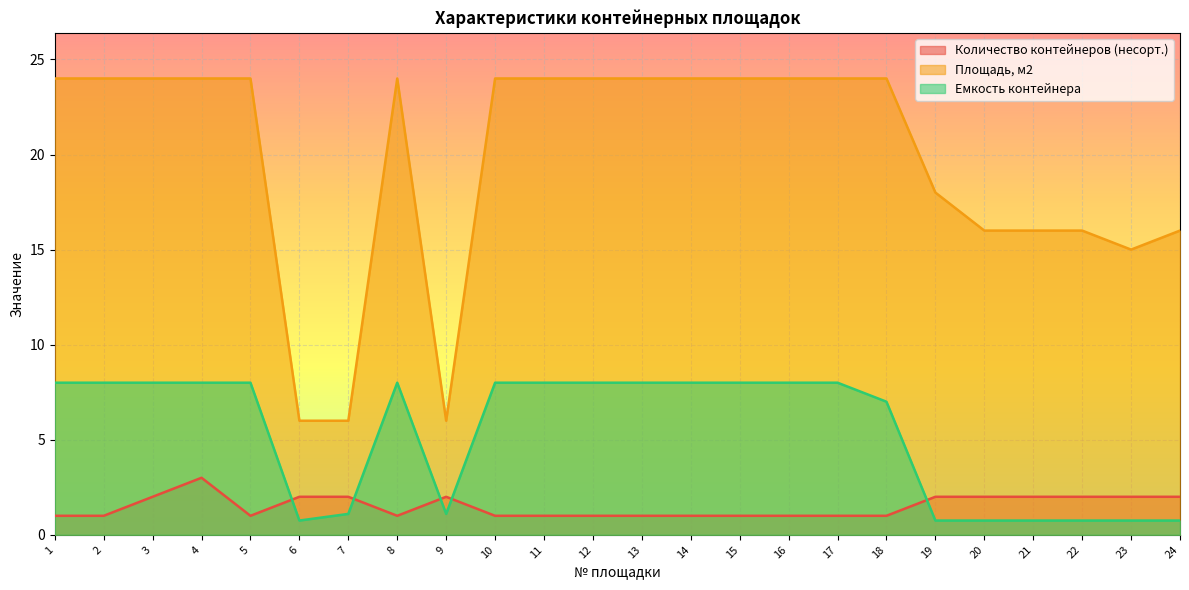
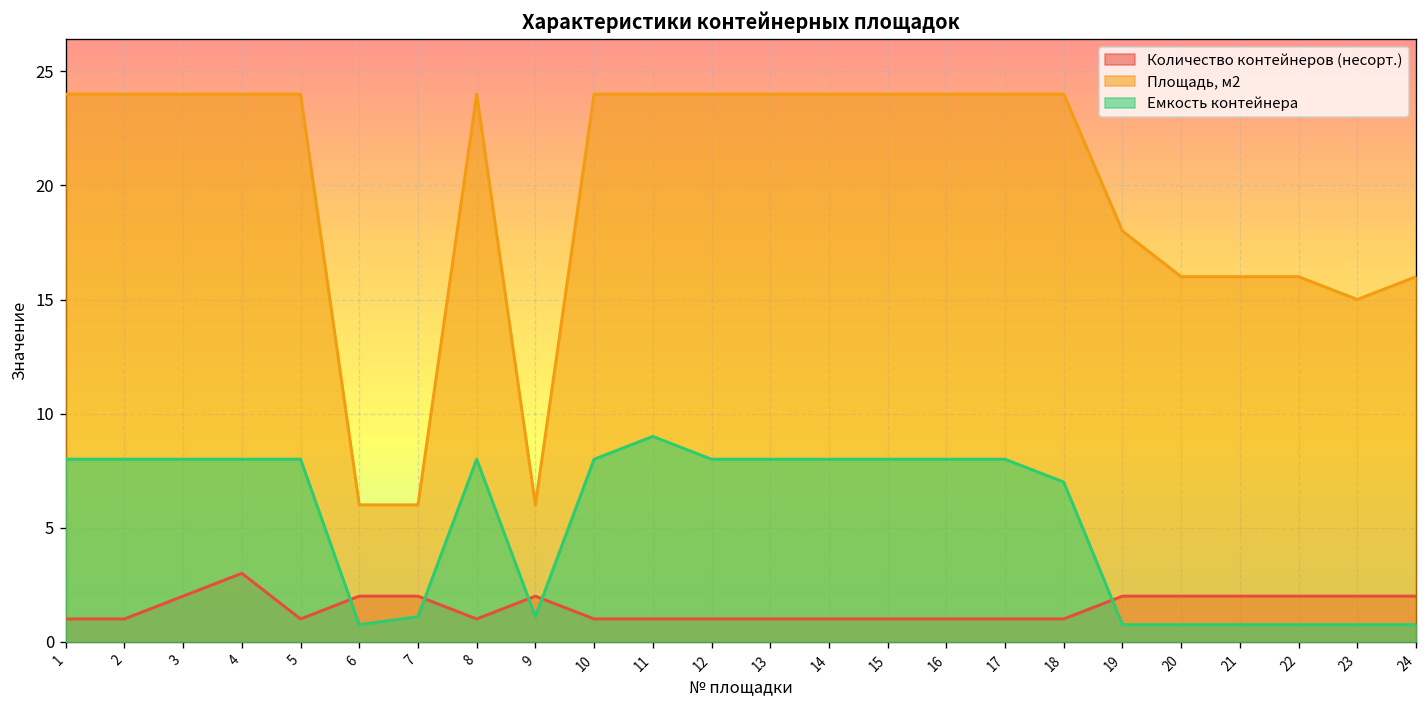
Емкость контейнера, 11: 8 -> 9
